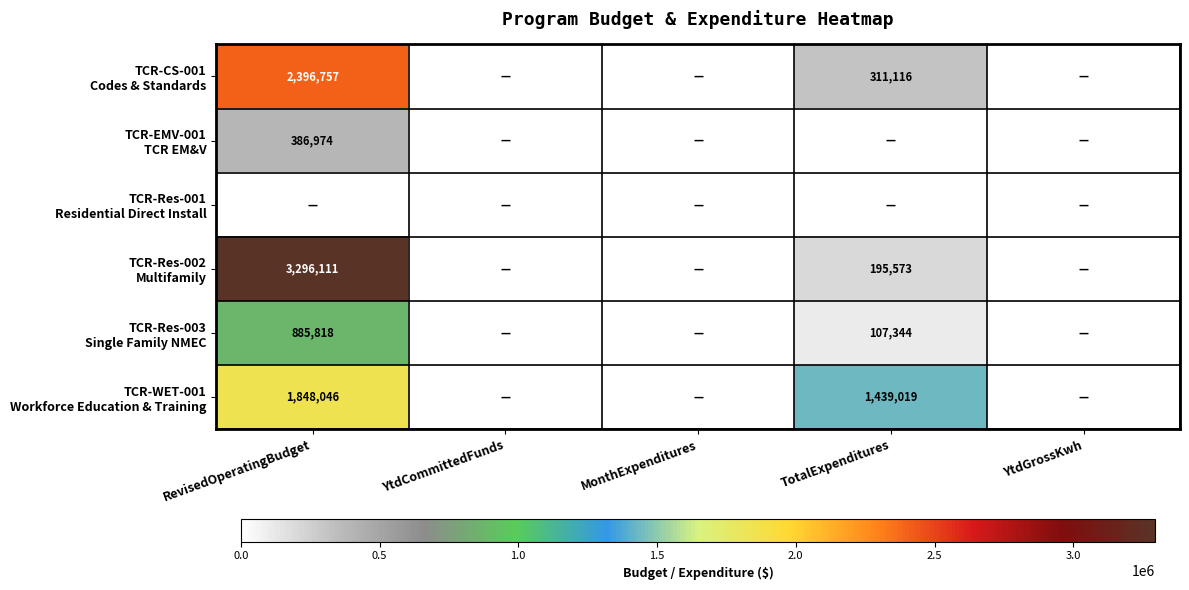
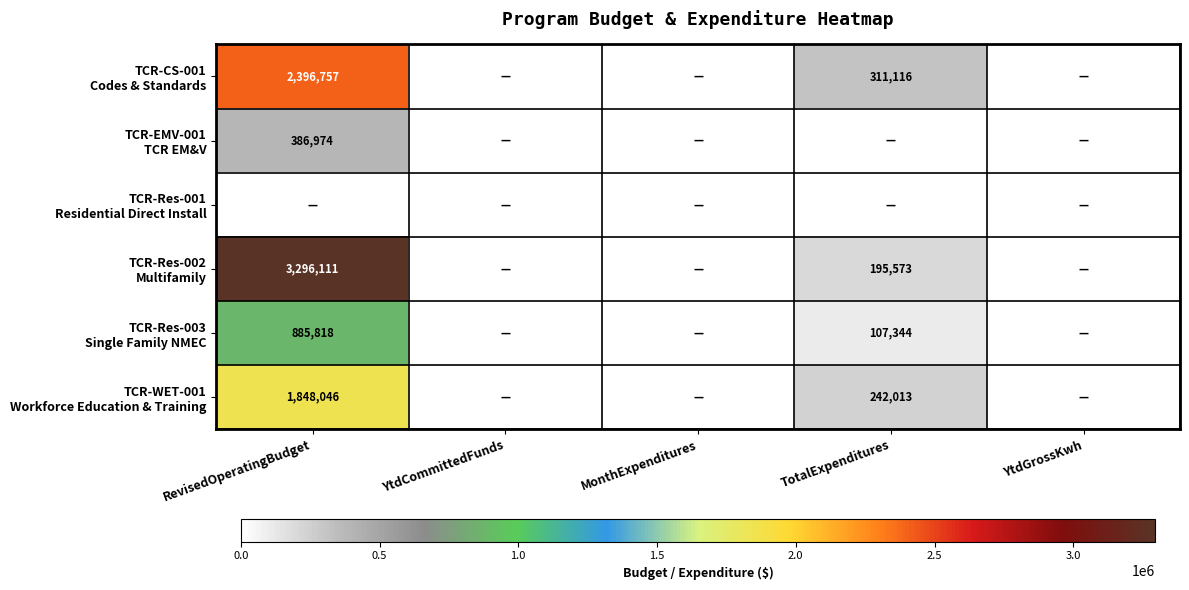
TCR-WET-001 Workforce Education & Training, TotalExpenditures: 1,439,019 -> 242,013
